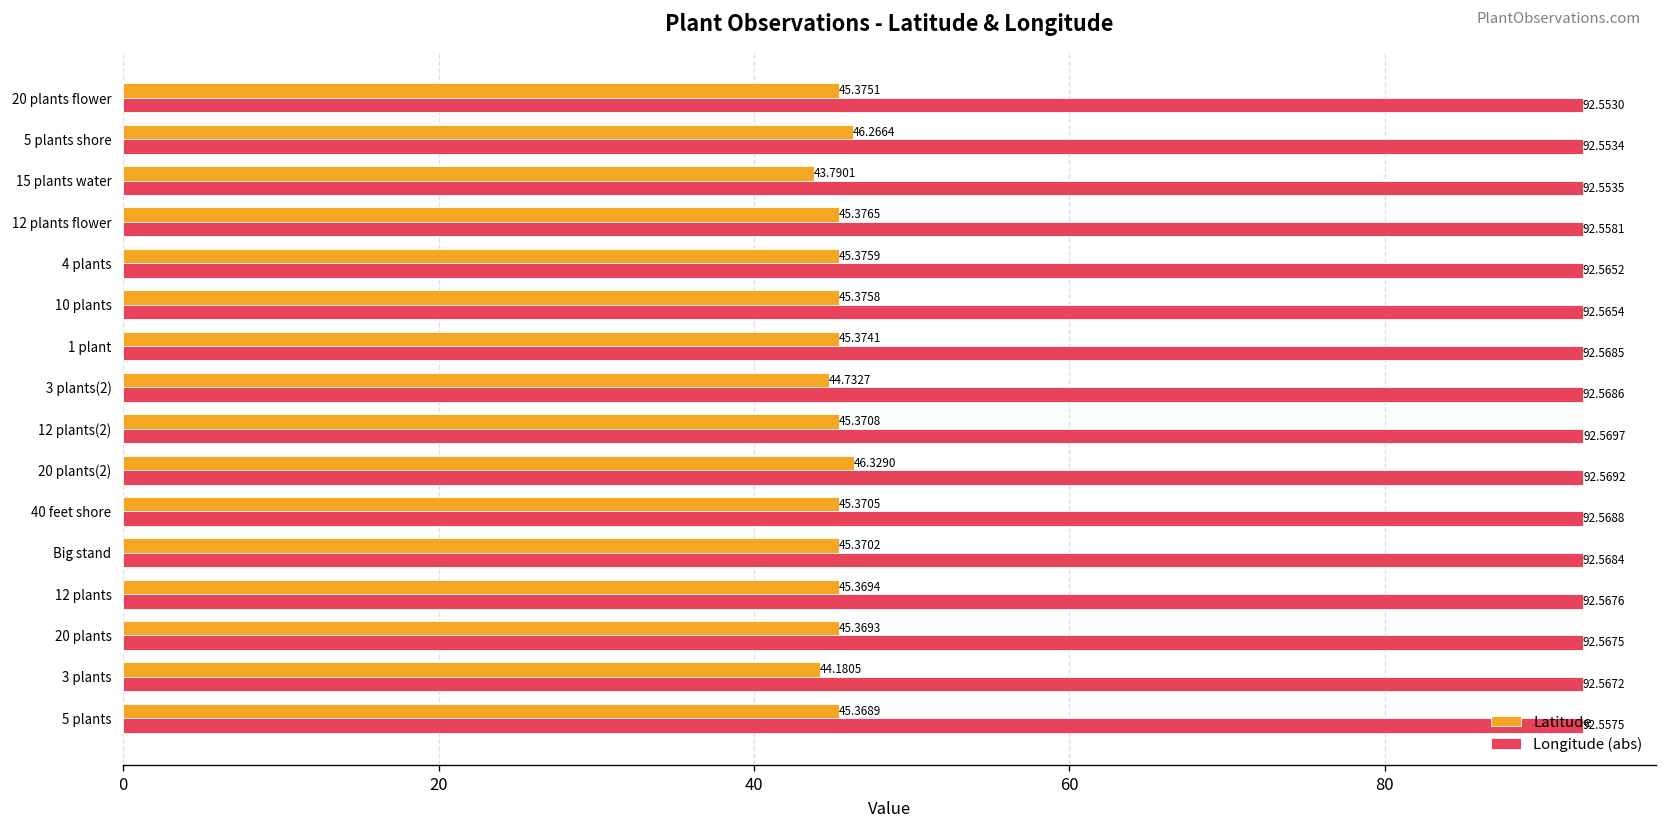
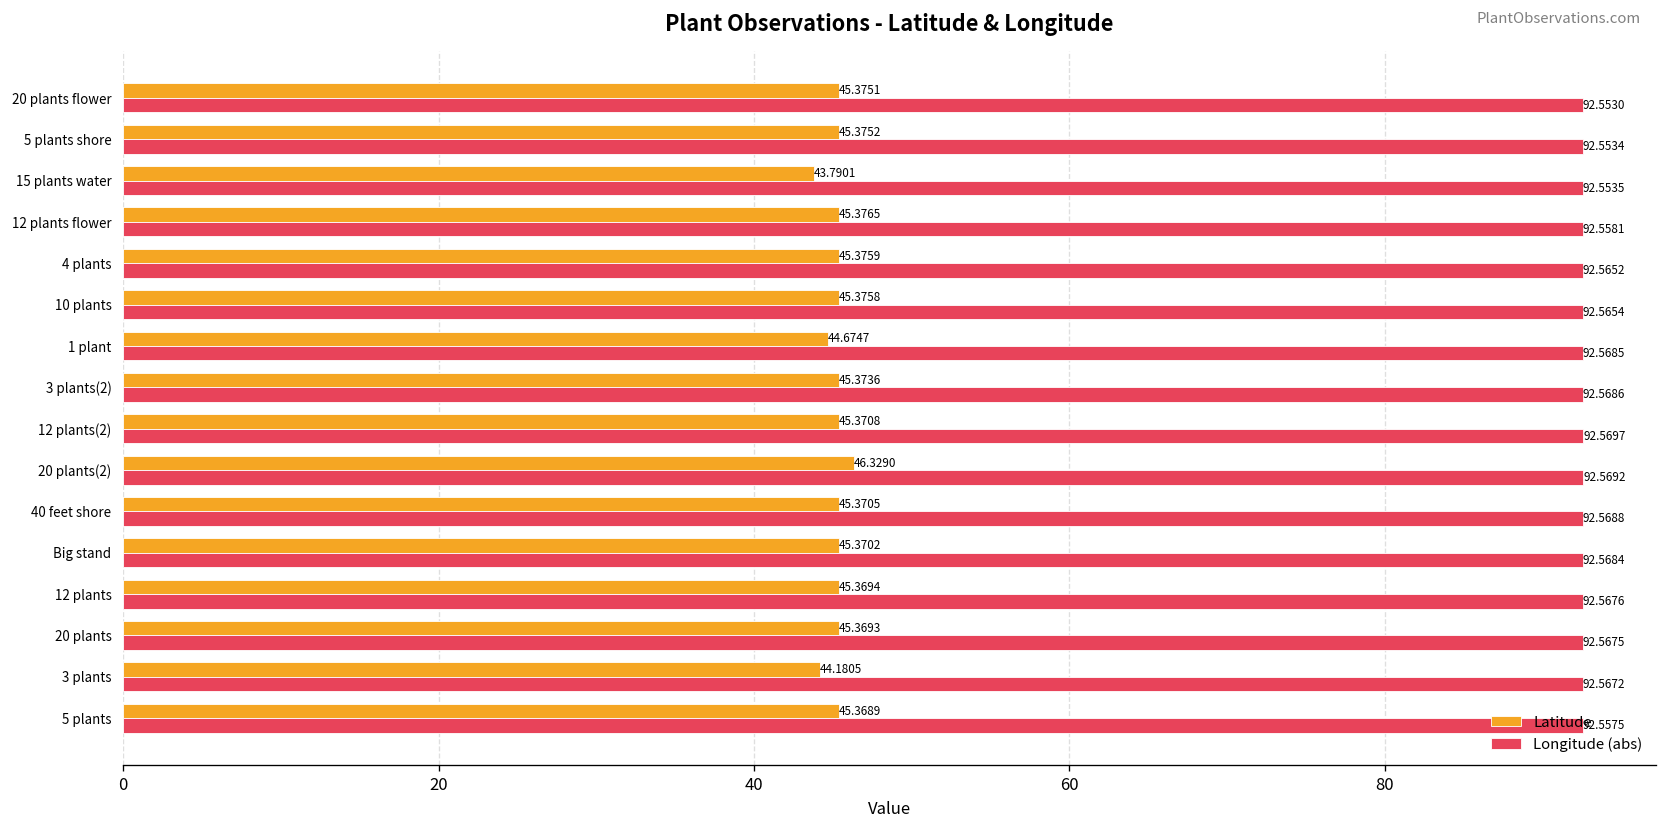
Latitude, 5 plants shore: 46.2664 -> 45.3752
Latitude, 1 plant: 45.3741 -> 44.6747
Latitude, 3 plants(2): 44.7327 -> 45.3736
